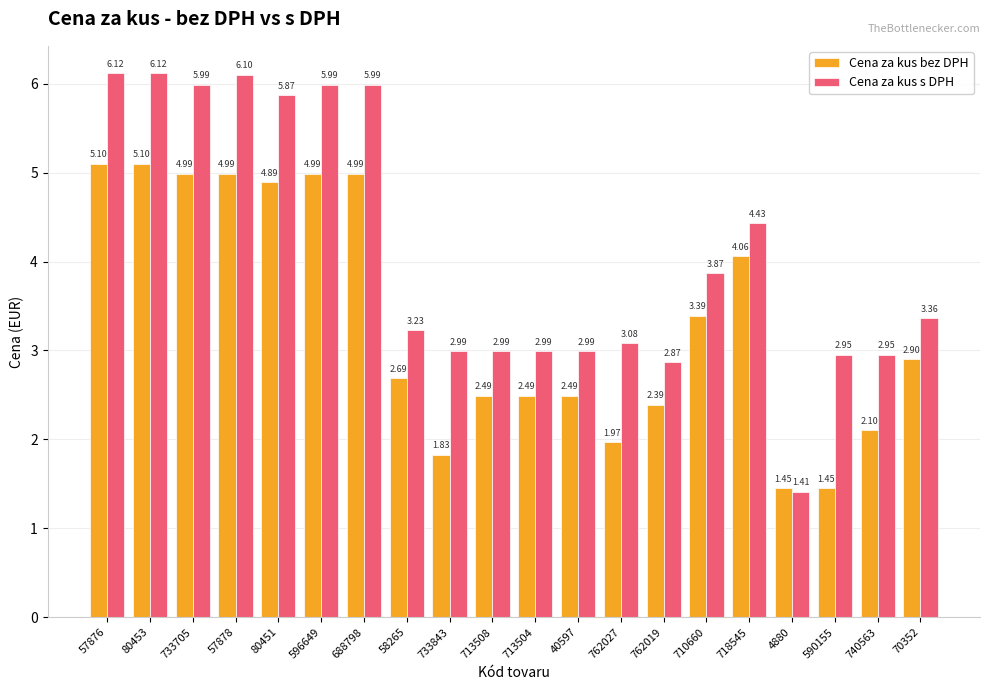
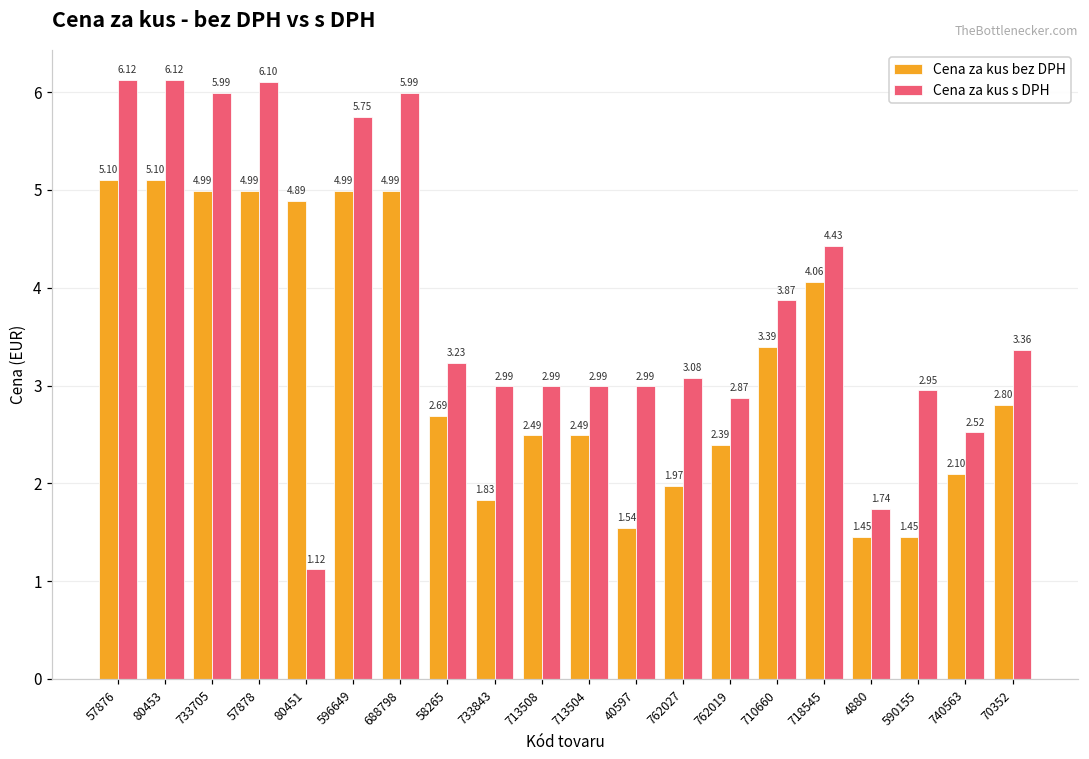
Cena za kus s DPH, 80451: 5.87 -> 1.12
Cena za kus s DPH, 596649: 5.99 -> 5.75
Cena za kus bez DPH, 40597: 2.49 -> 1.54
Cena za kus s DPH, 4880: 1.41 -> 1.74
Cena za kus s DPH, 740563: 2.95 -> 2.52
Cena za kus bez DPH, 70352: 2.90 -> 2.80
